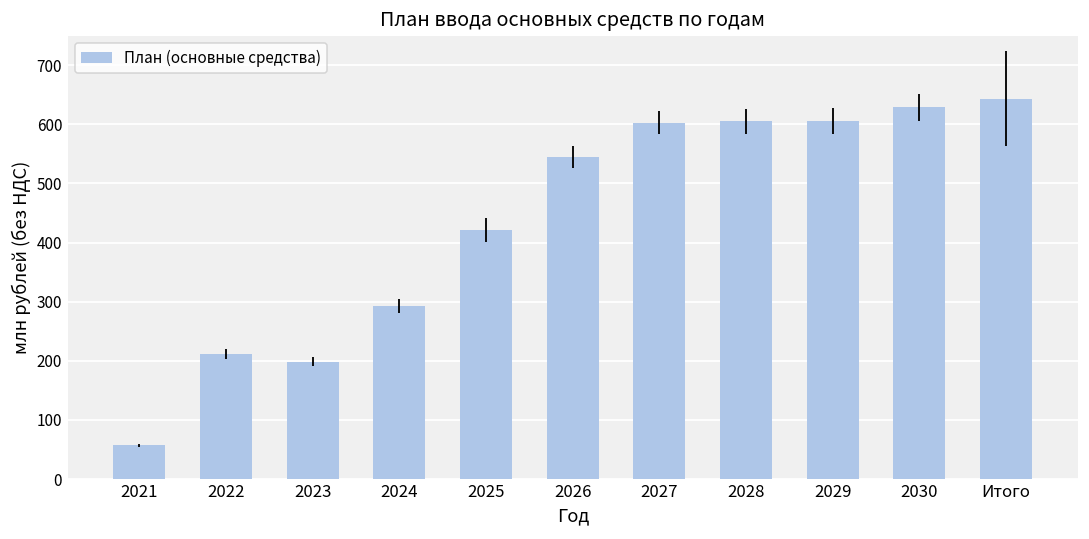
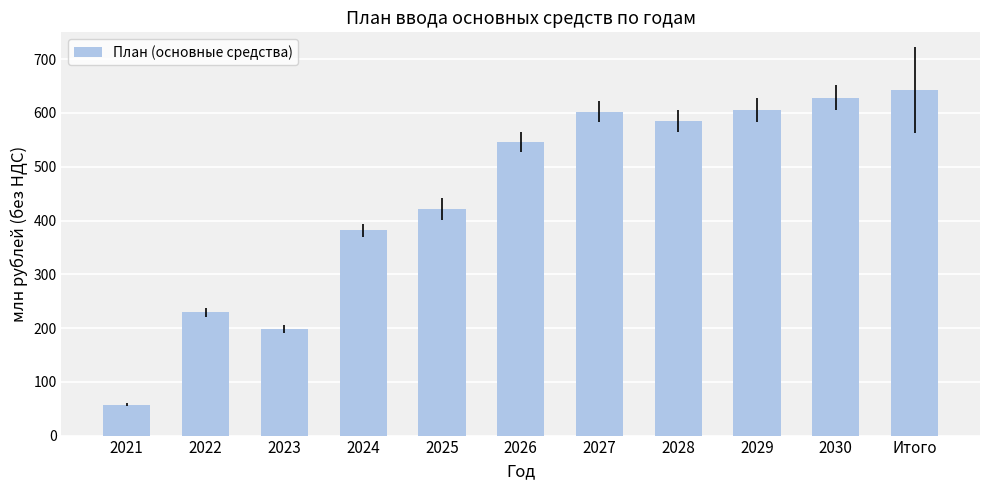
2022: 210 -> 230
2024: 290 -> 380
2028: 600 -> 580
